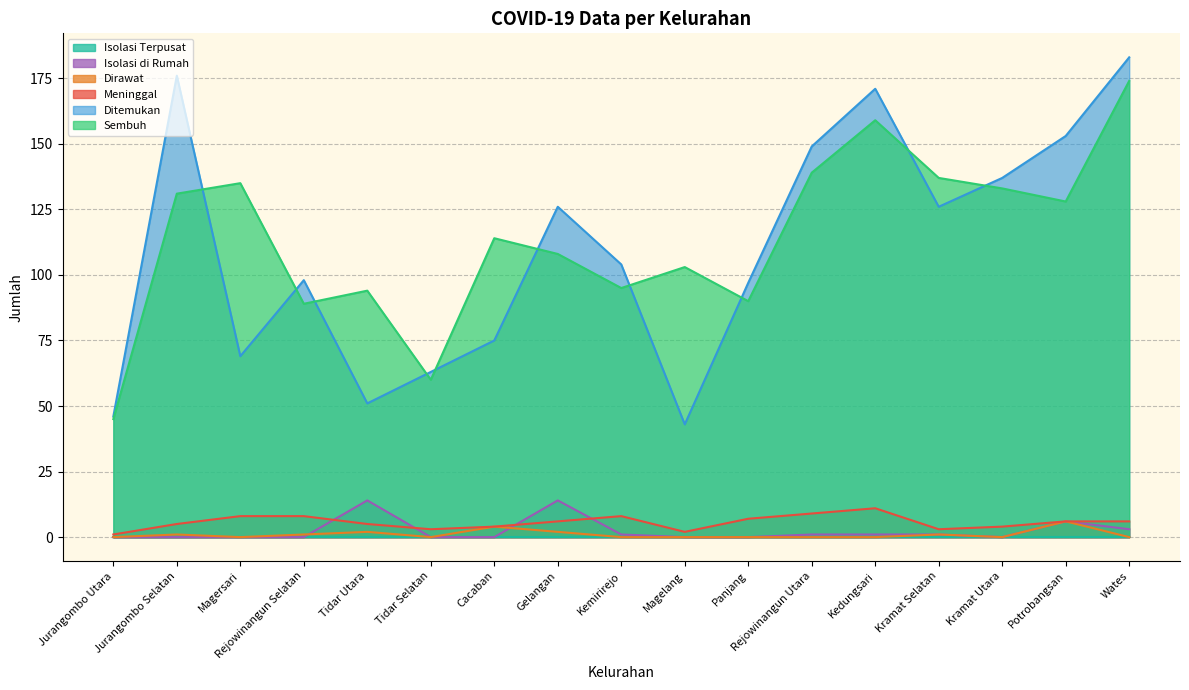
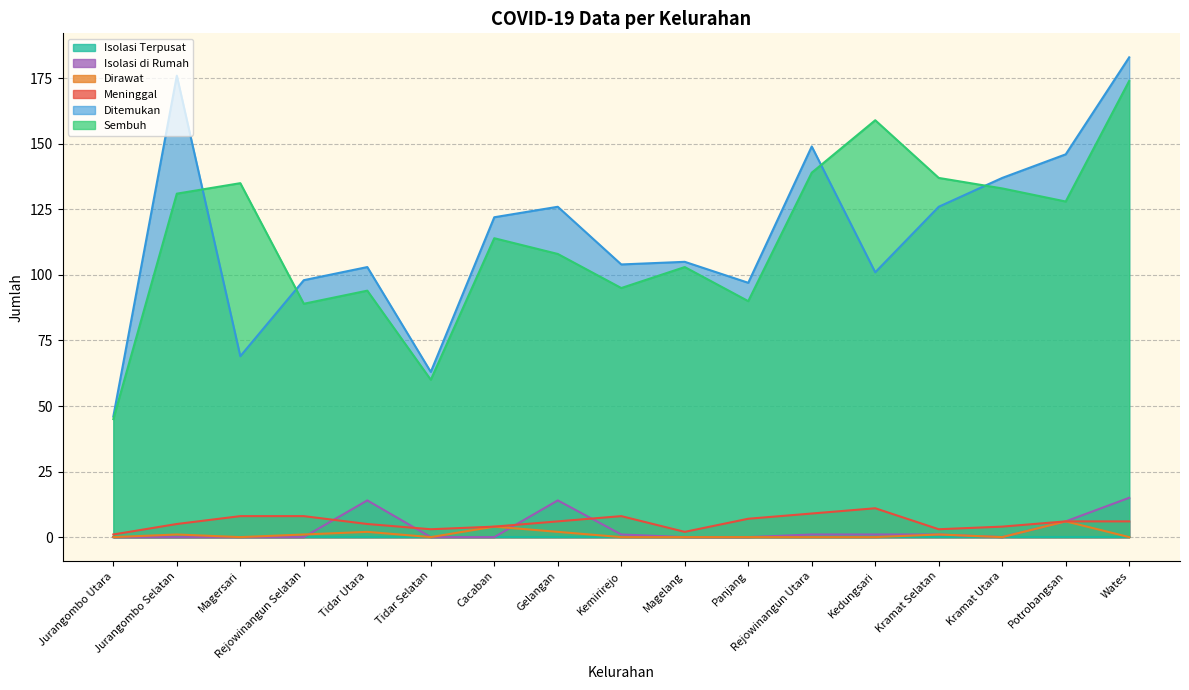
Ditemukan, Tidar Utara: 51 -> 103
Ditemukan, Cacaban: 75 -> 122
Ditemukan, Magelang: 43 -> 105
Ditemukan, Kedungsari: 171 -> 101
Ditemukan, Potrobangsan: 153 -> 146
Isolasi di Rumah, Wates: 3 -> 15
